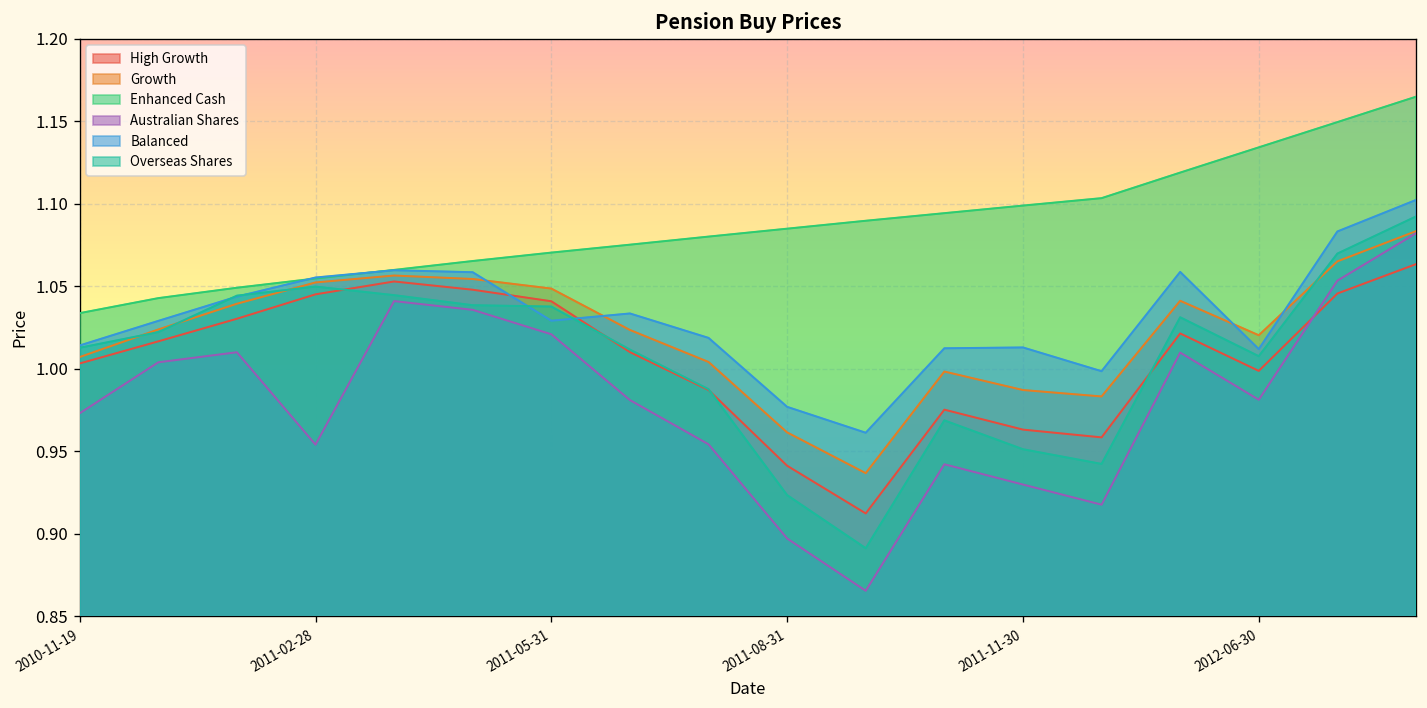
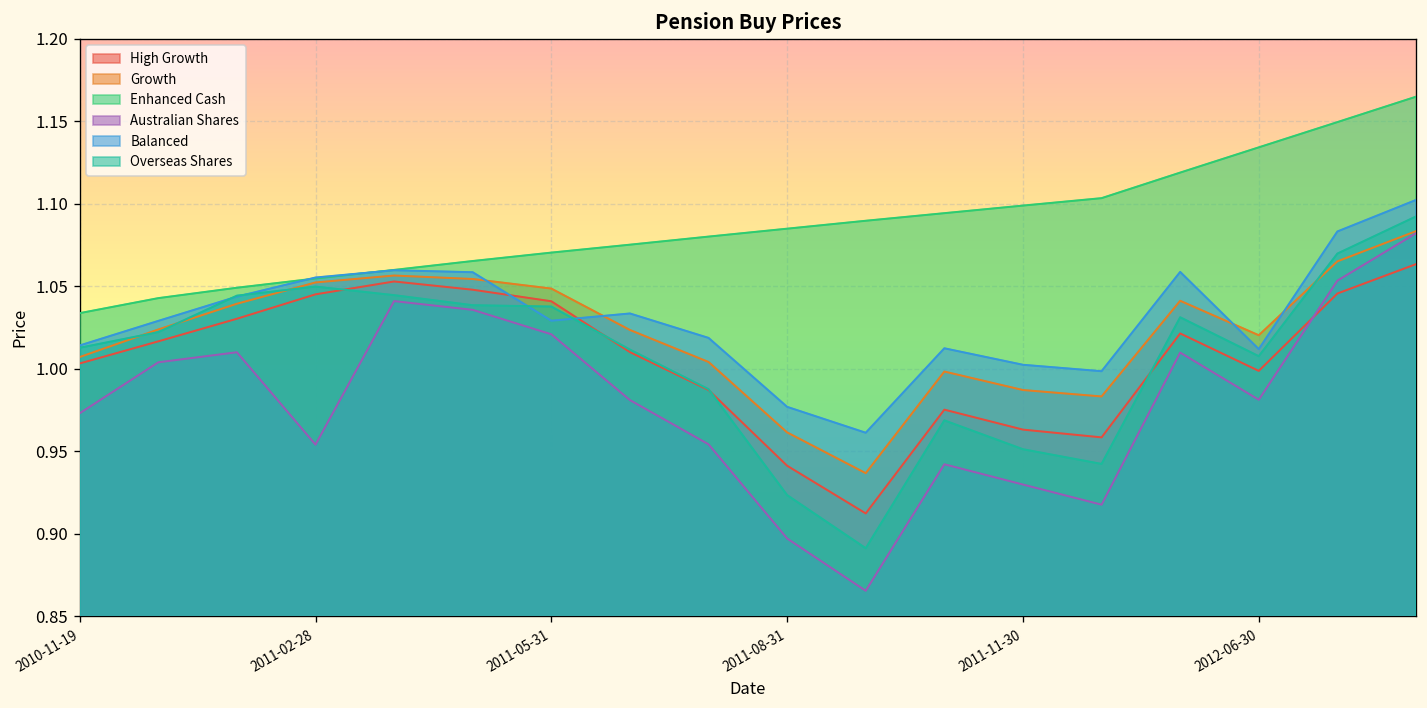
Balanced, 2011-11-30: 1.013 -> 1.002
